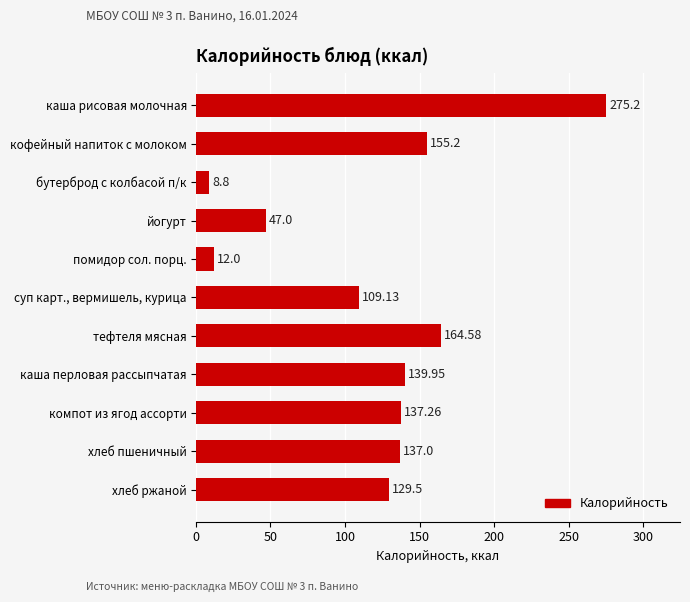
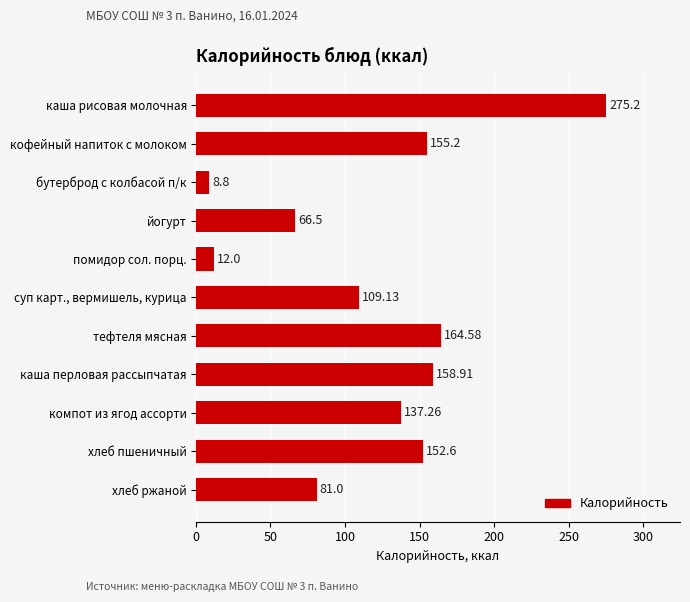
йогурт: 47.0 -> 66.5
каша перловая рассыпчатая: 139.95 -> 158.91
хлеб пшеничный: 137.0 -> 152.6
хлеб ржаной: 129.5 -> 81.0
